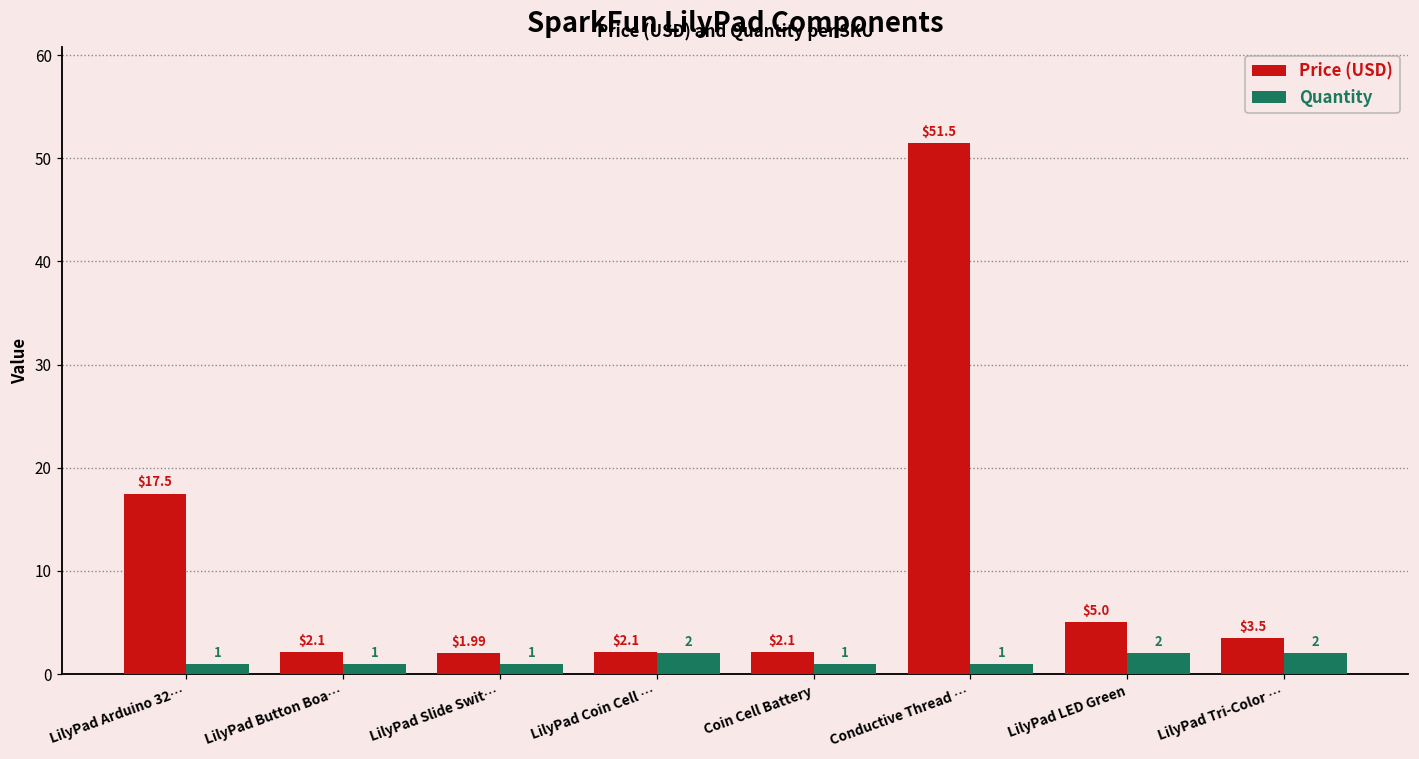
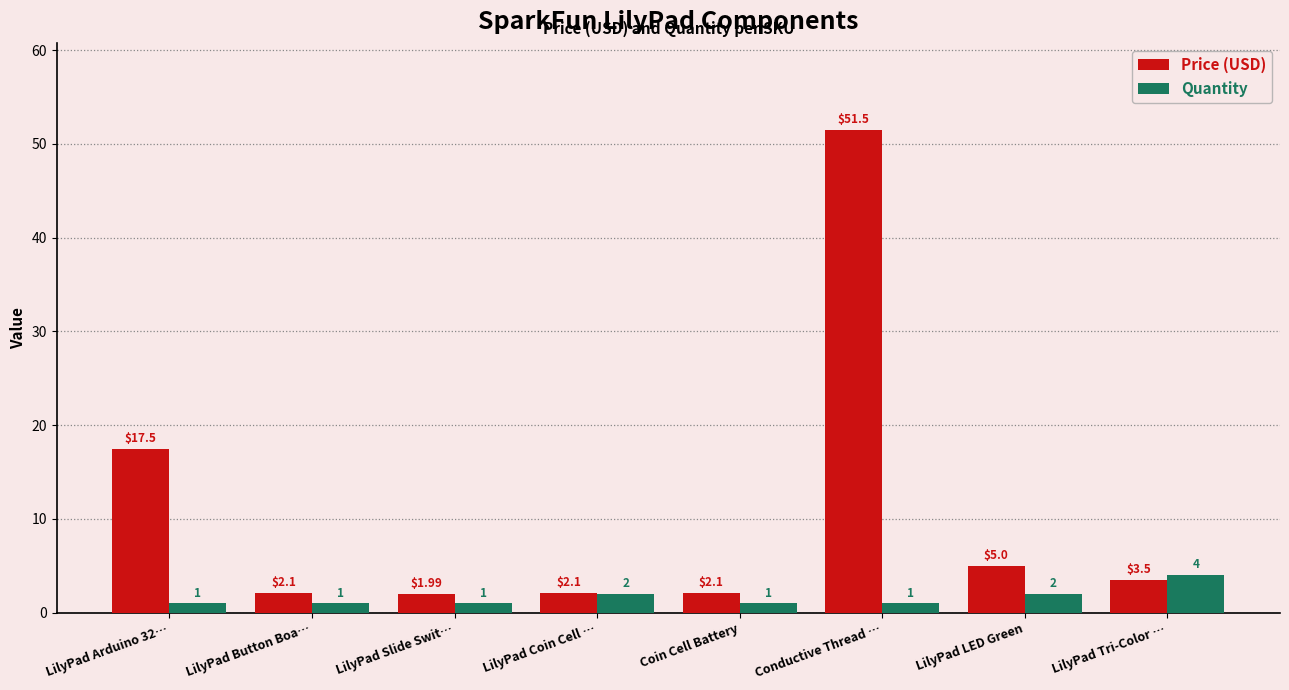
Quantity, LilyPad Tri-Color …: 2 -> 4
